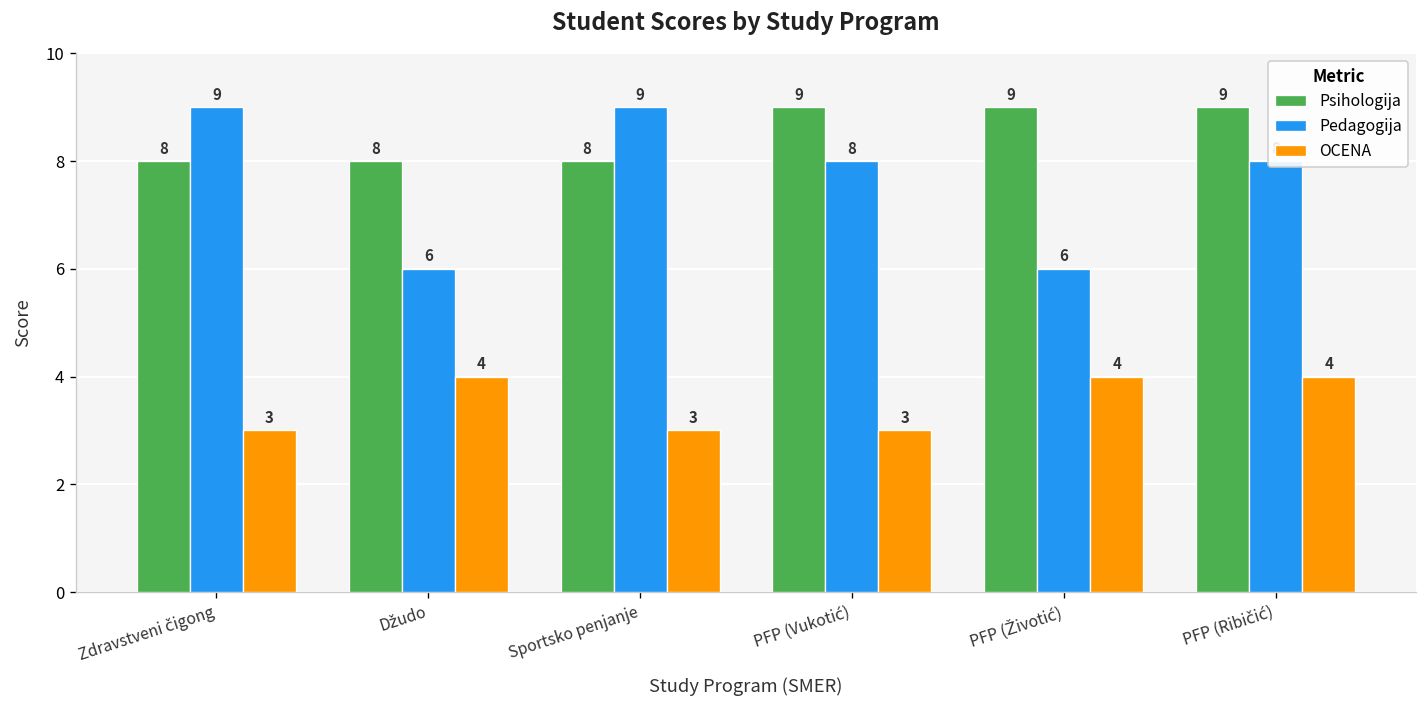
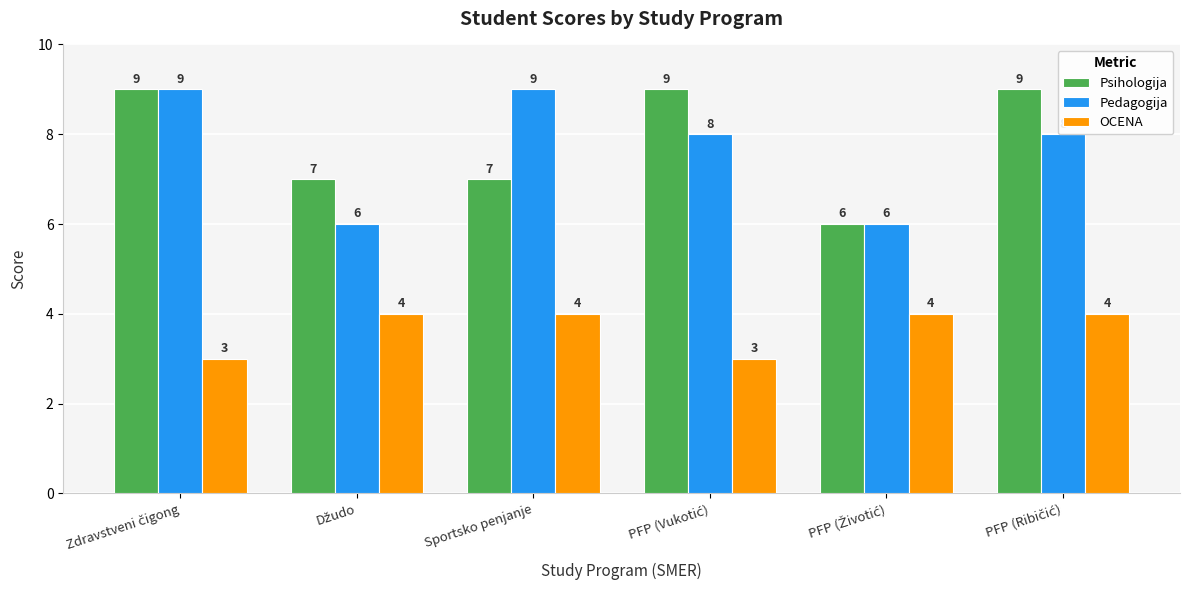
Psihologija, Zdravstveni čigong: 8 -> 9
Psihologija, Džudo: 8 -> 7
Psihologija, Sportsko penjanje: 8 -> 7
OCENA, Sportsko penjanje: 3 -> 4
Psihologija, PFP (Životić): 9 -> 6
